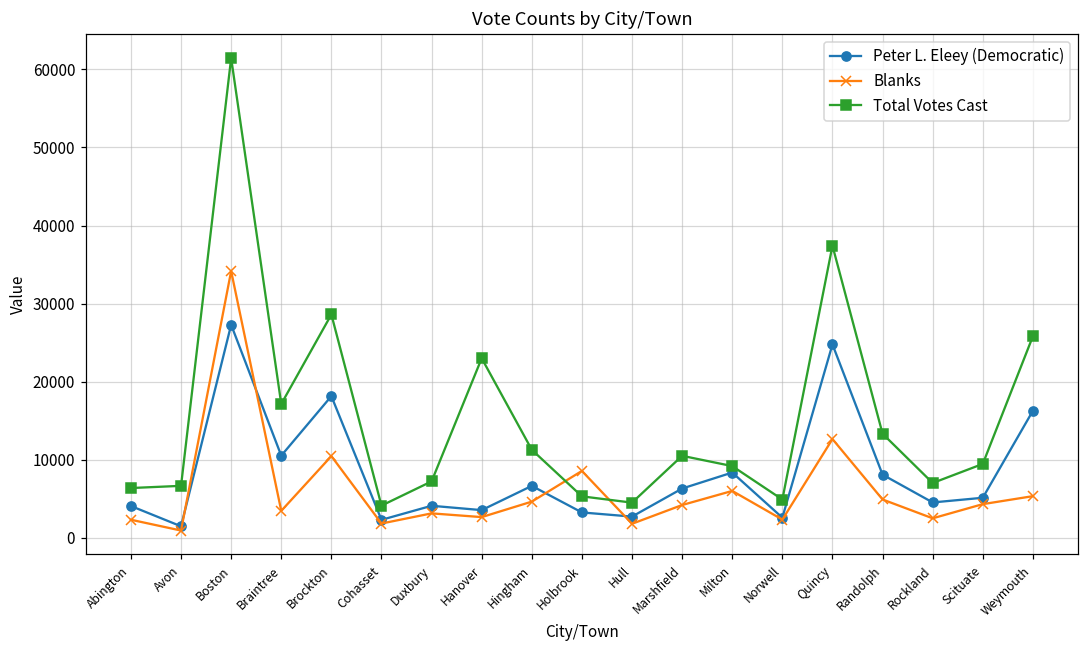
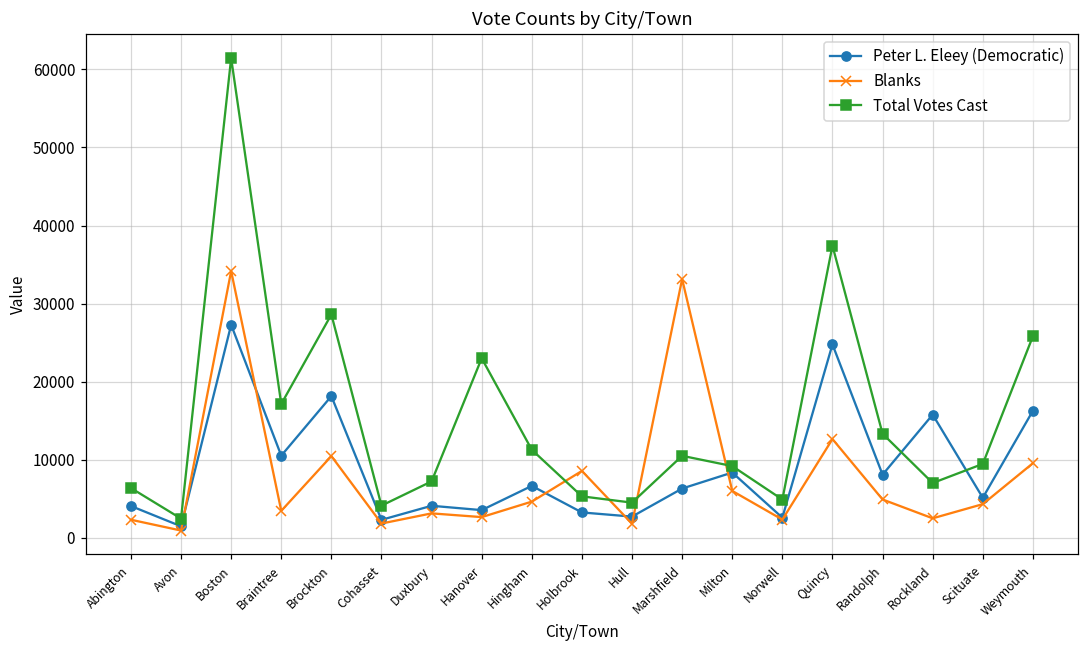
Total Votes Cast, Avon: 7000 -> 2000
Blanks, Marshfield: 4000 -> 33000
Peter L. Eleey (Democratic), Rockland: 5000 -> 16000
Blanks, Weymouth: 5000 -> 10000
